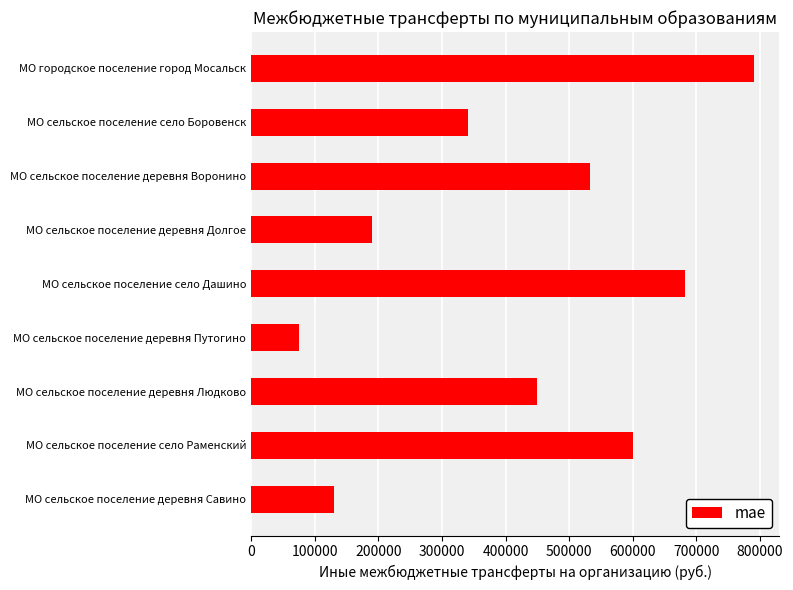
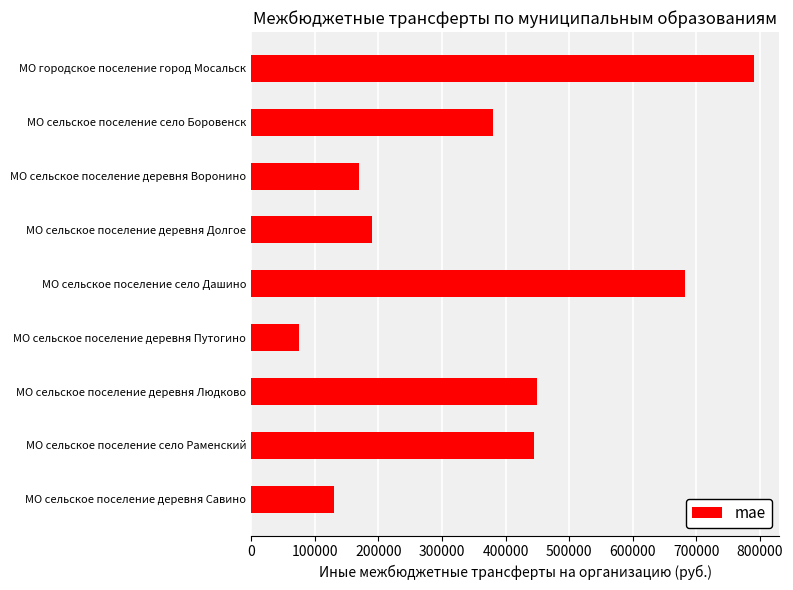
МО сельское поселение село Боровенск: 340000 -> 380000
МО сельское поселение деревня Воронино: 530000 -> 170000
МО сельское поселение село Раменский: 600000 -> 440000
